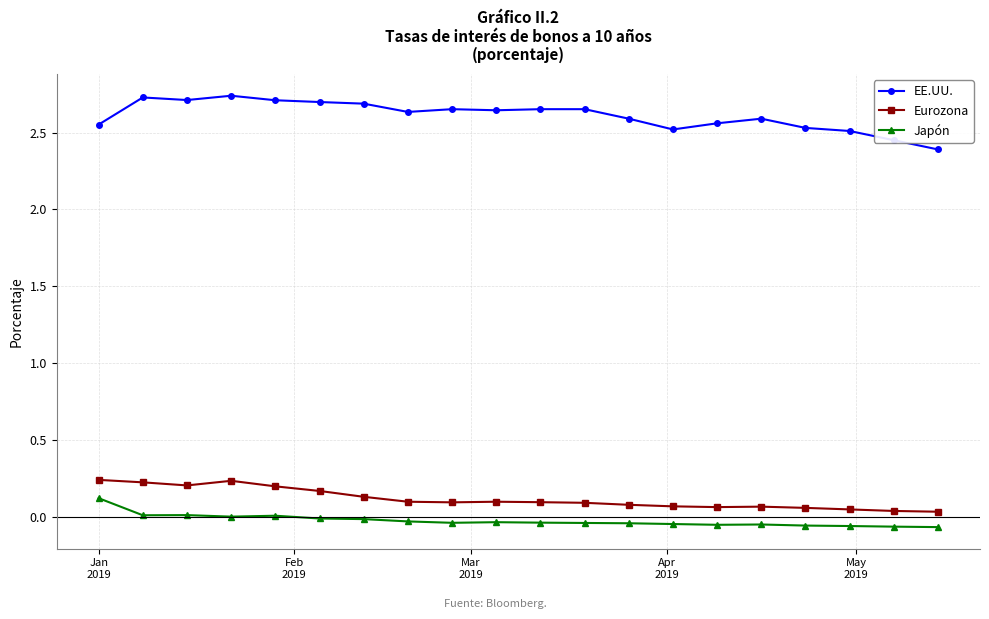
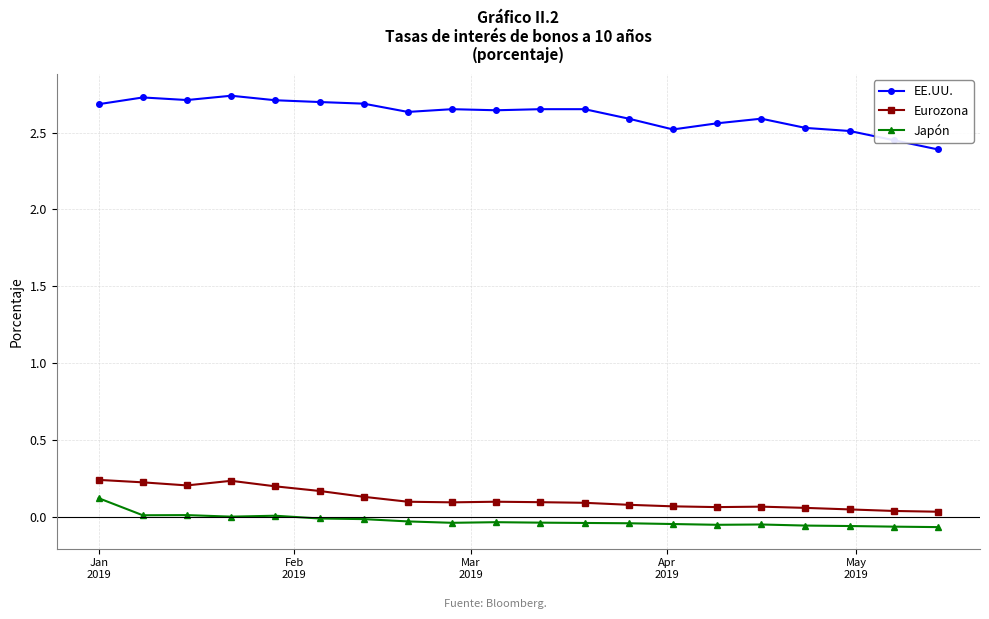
EE.UU., Jan 2019: 2.55 -> 2.68
